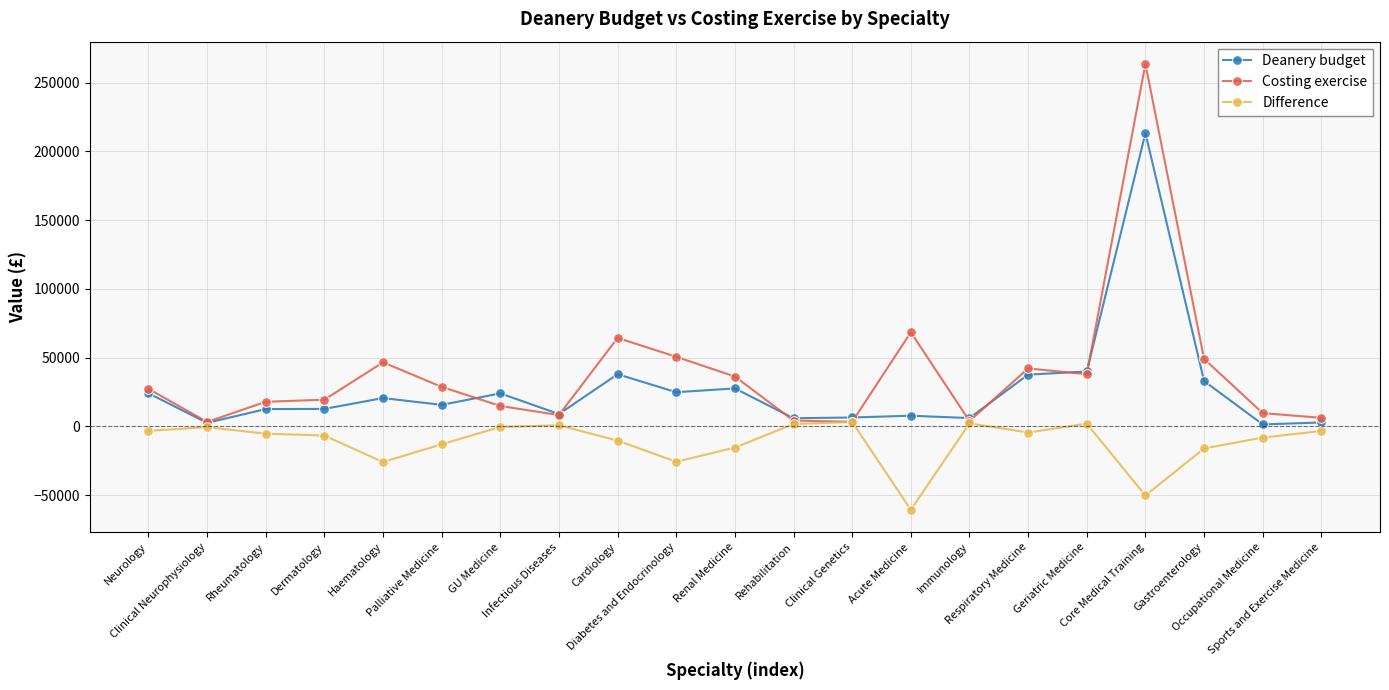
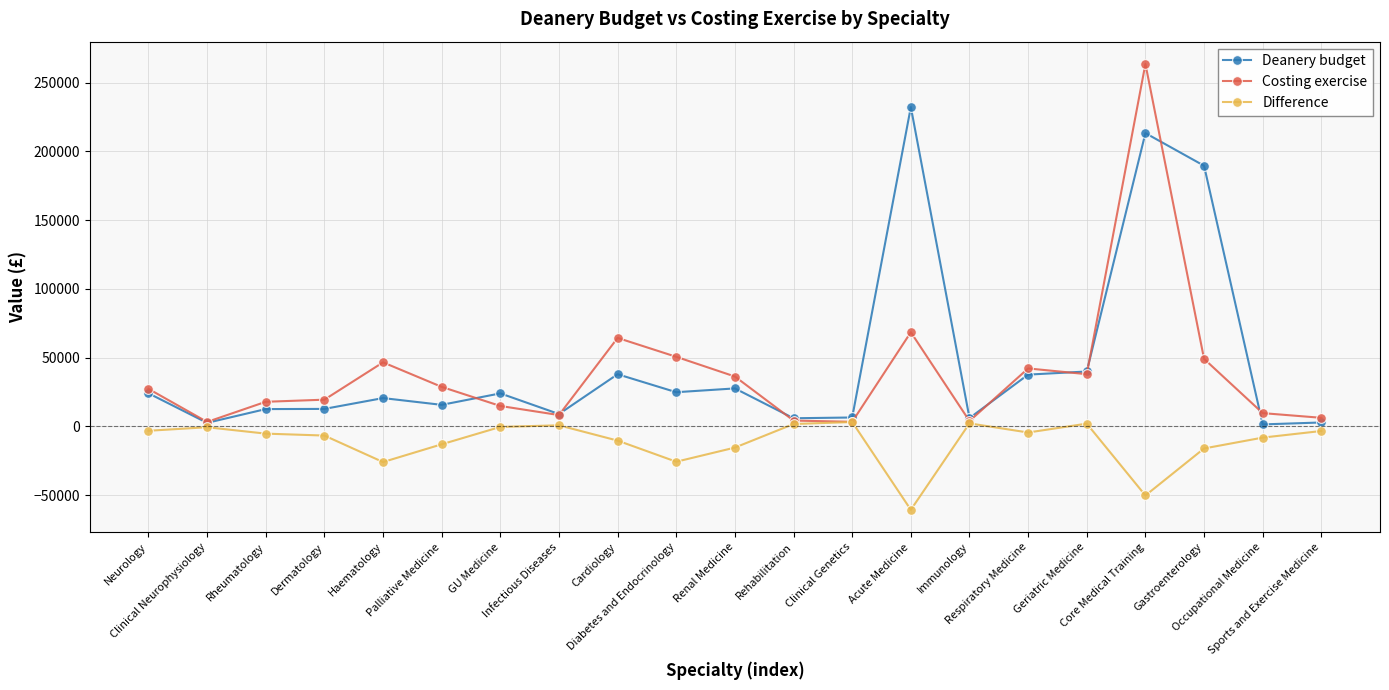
Deanery budget, Acute Medicine: 8000 -> 232000
Deanery budget, Gastroenterology: 33000 -> 189000
